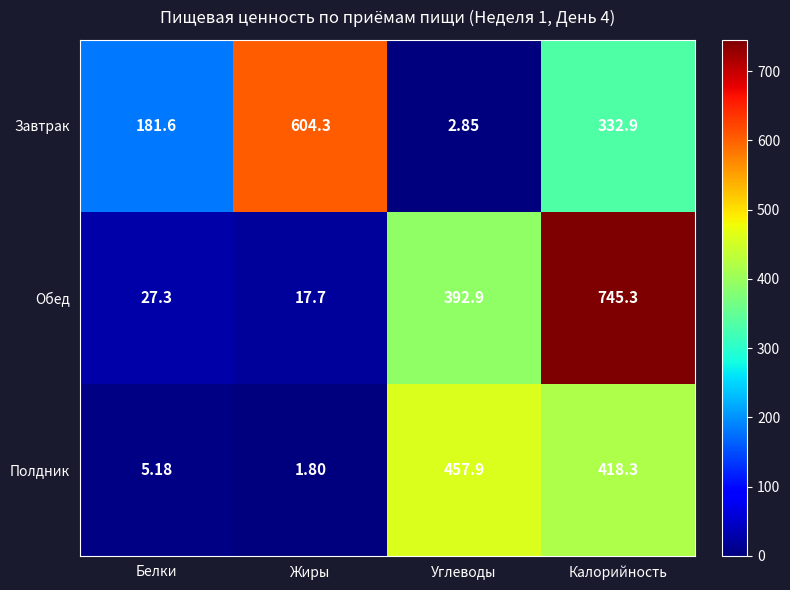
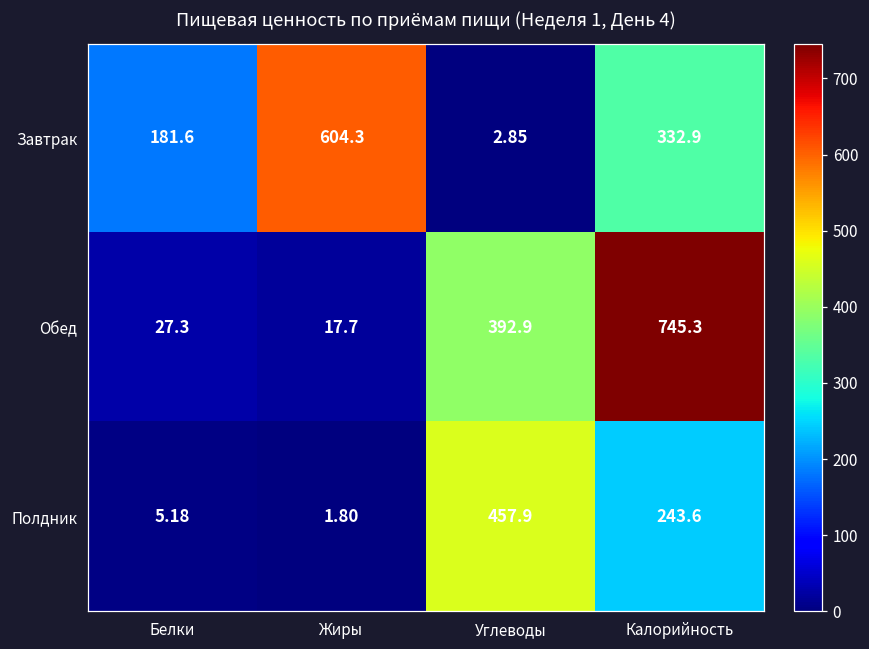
Полдник, Калорийность: 418.3 -> 243.6
